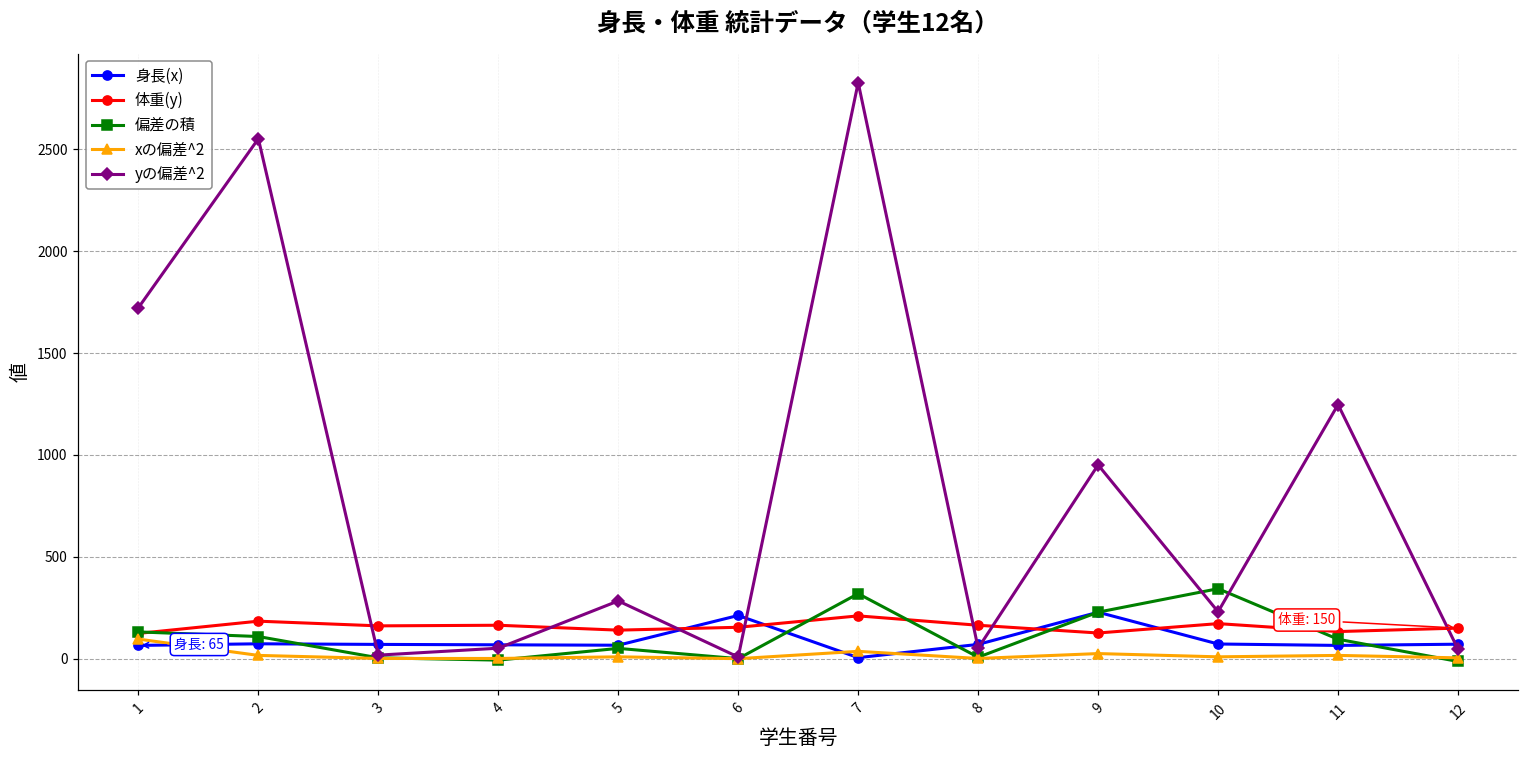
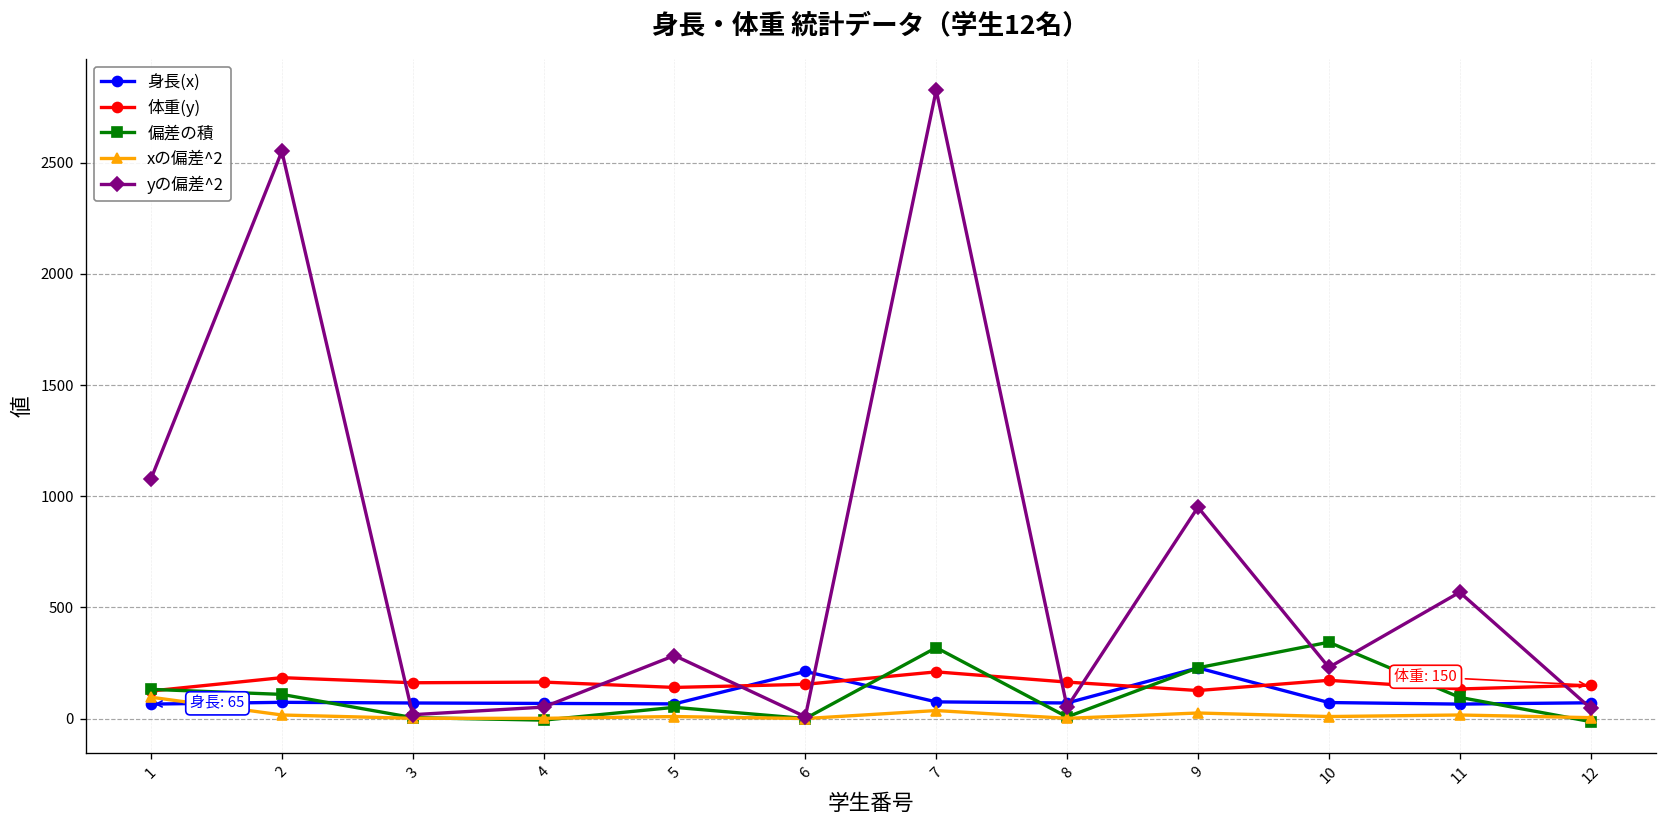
yの偏差^2, 1: 1720 -> 1080
身長(x), 7: 10 -> 80
yの偏差^2, 11: 1250 -> 570
